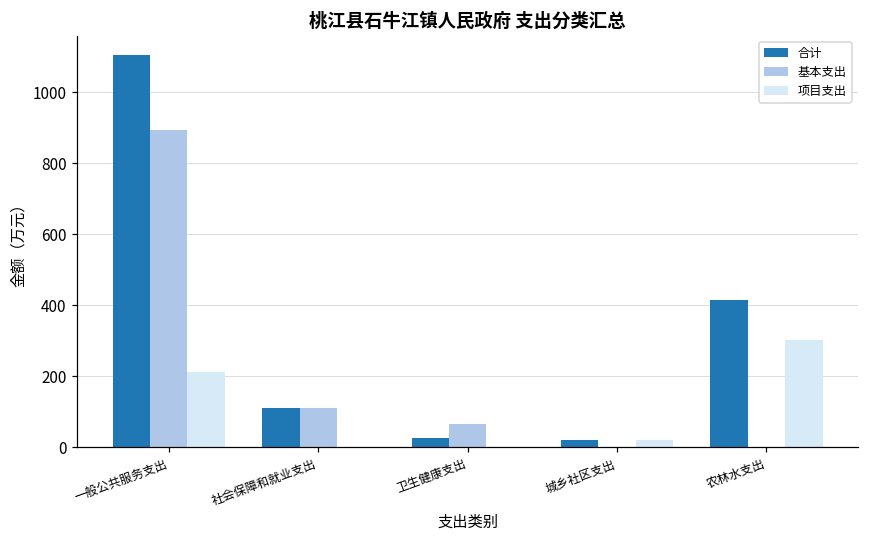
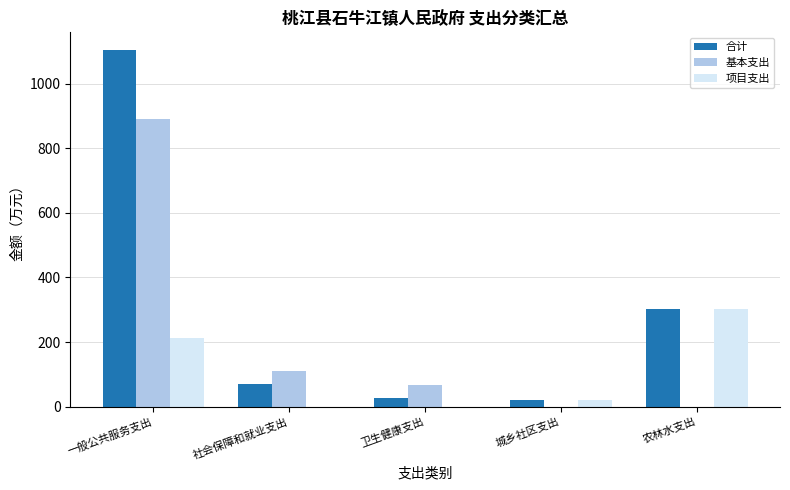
合计, 社会保障和就业支出: 110 -> 70
合计, 农林水支出: 420 -> 300
